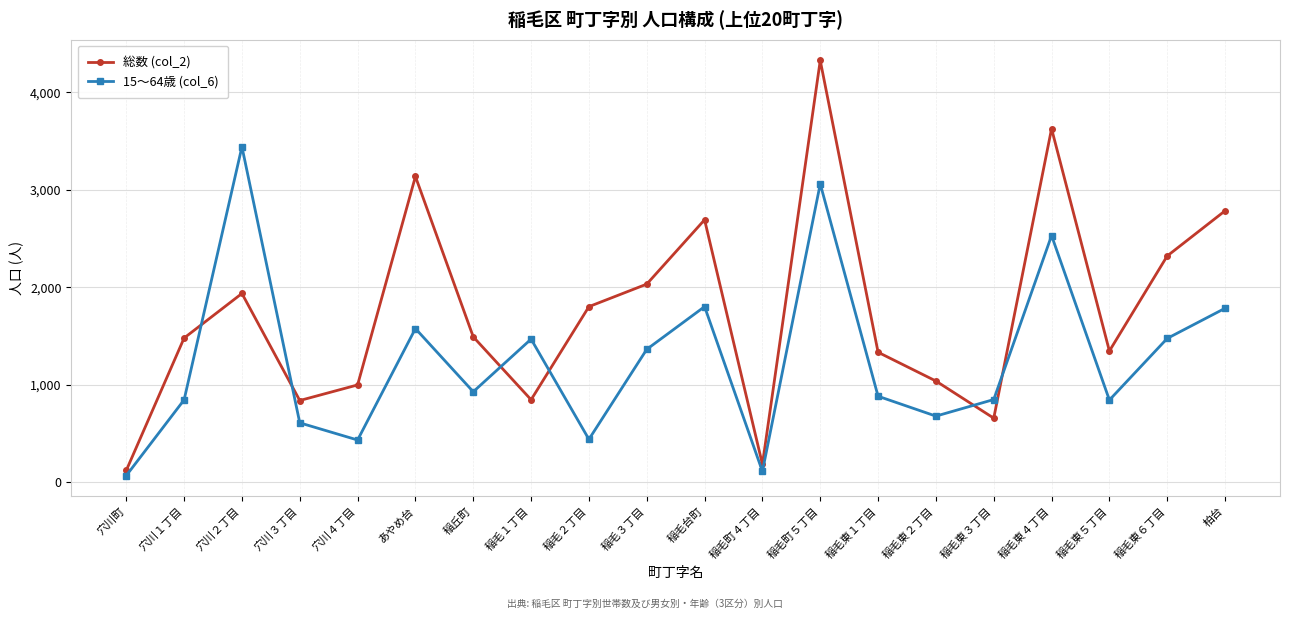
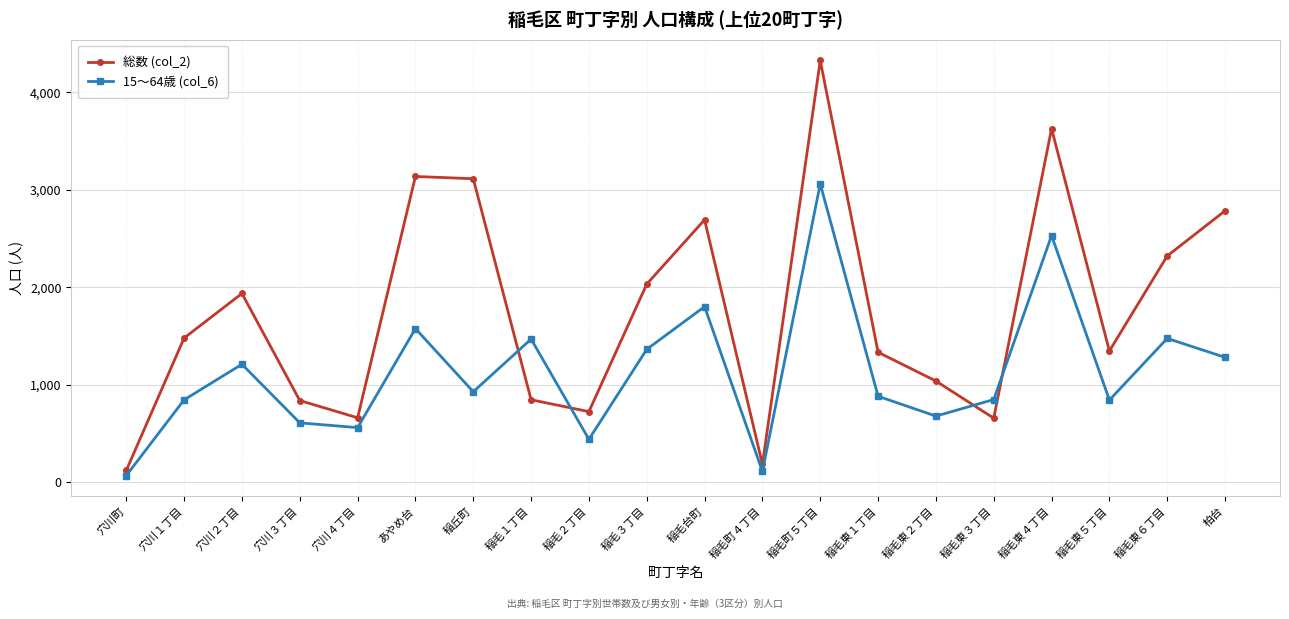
15〜64歳 (col_6), 穴川２丁目: 3,400 -> 1,200
総数 (col_2), 穴川４丁目: 1,000 -> 700
15〜64歳 (col_6), 穴川４丁目: 400 -> 600
総数 (col_2), 稲丘町: 1,500 -> 3,100
総数 (col_2), 稲毛２丁目: 1,800 -> 700
15〜64歳 (col_6), 柏台: 1,800 -> 1,300
